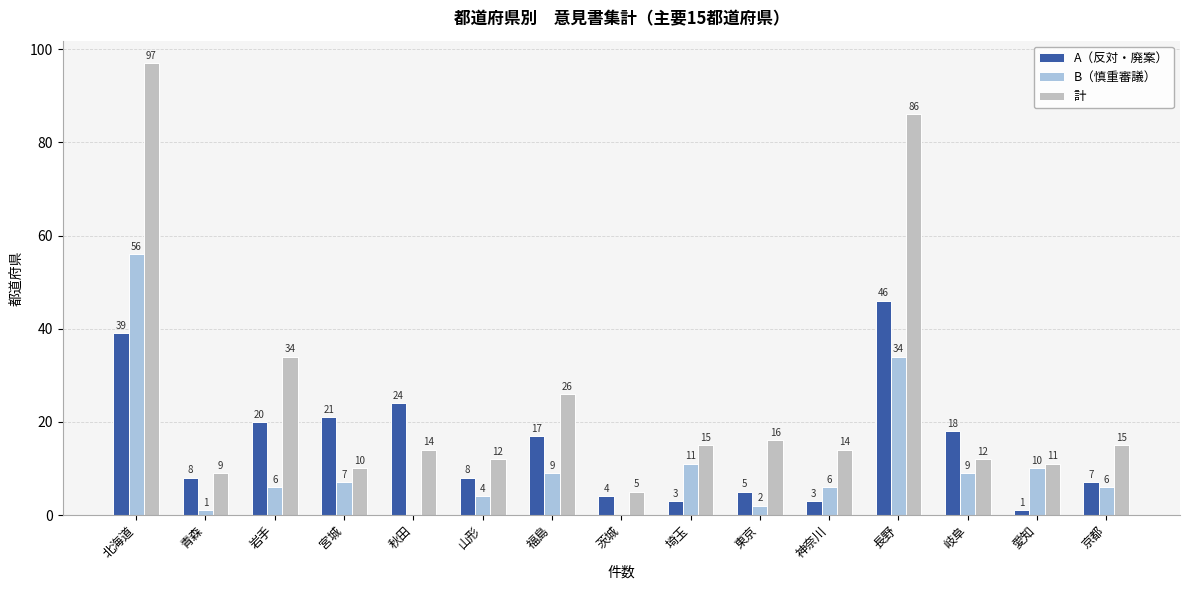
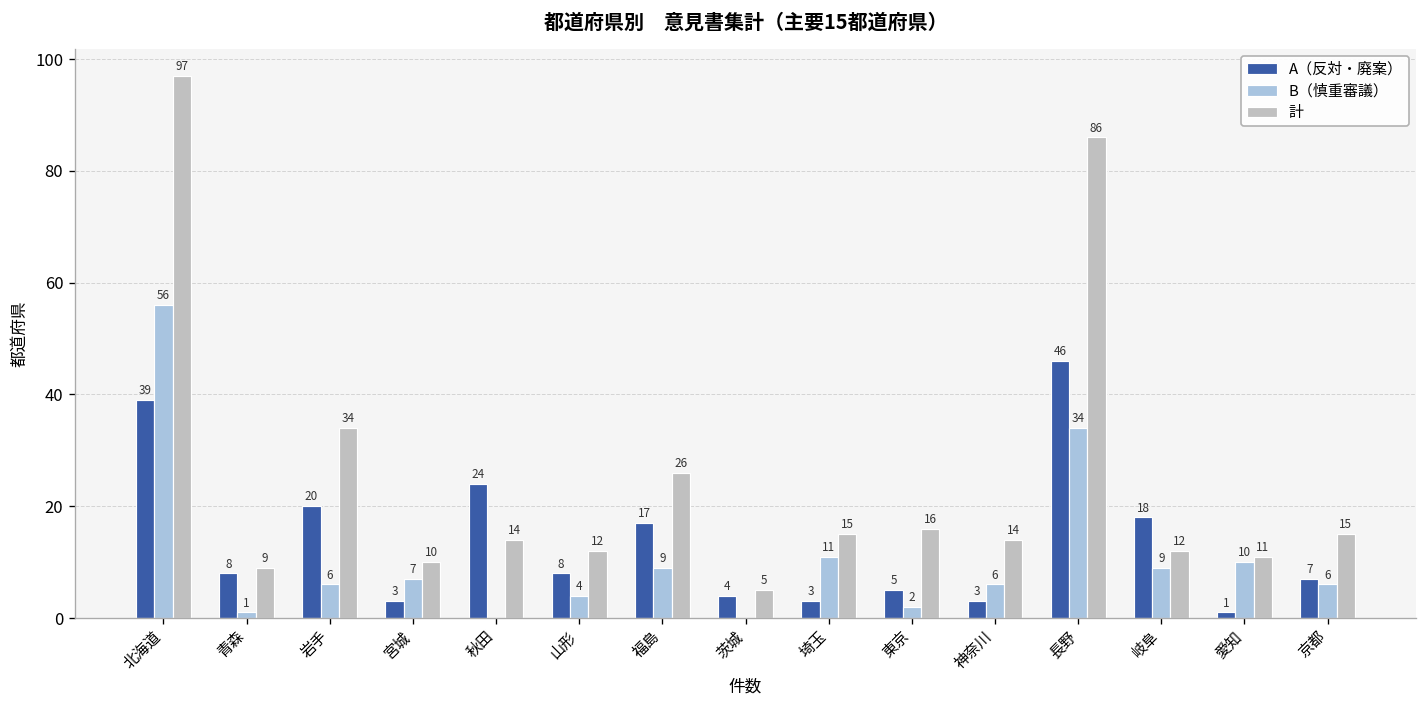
A（反対・廃案）, 宮城: 21 -> 3
